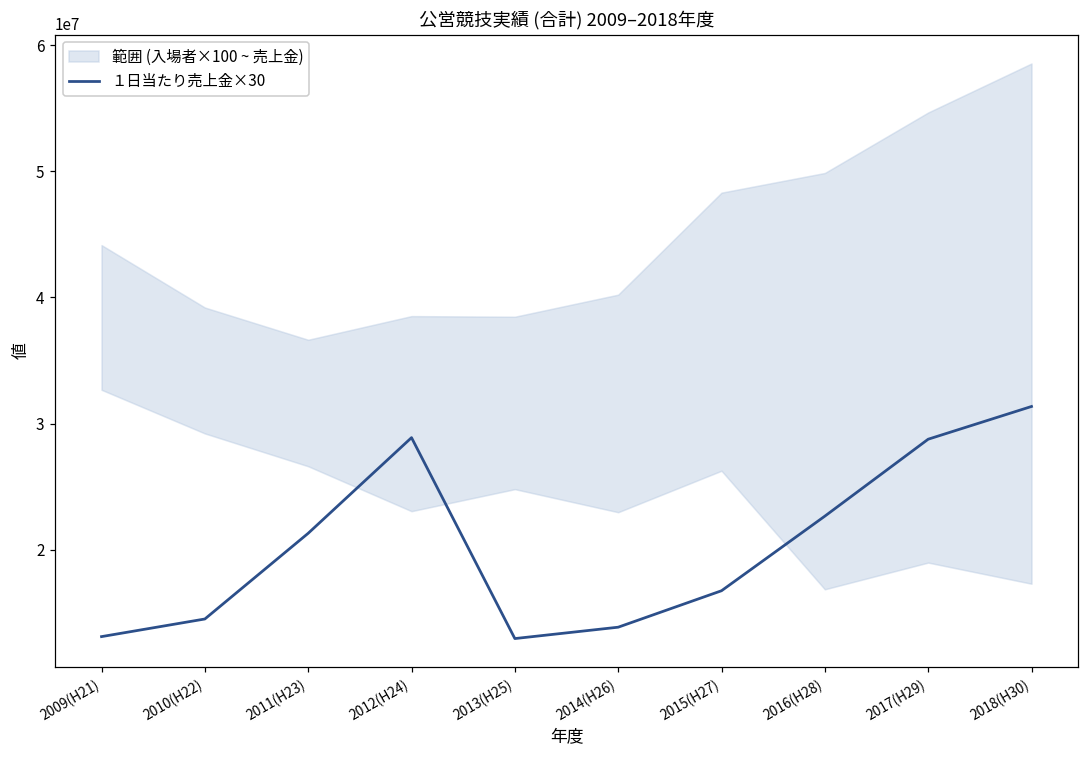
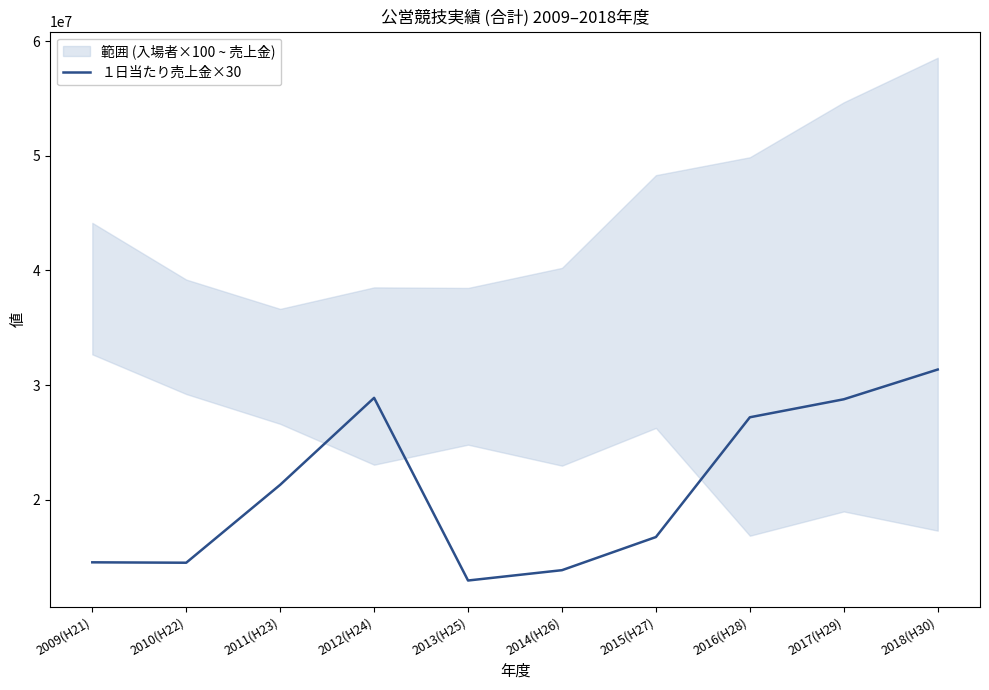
１日当たり売上金×30, 2009(H21): 13100000 -> 14600000
１日当たり売上金×30, 2016(H28): 22700000 -> 27200000
